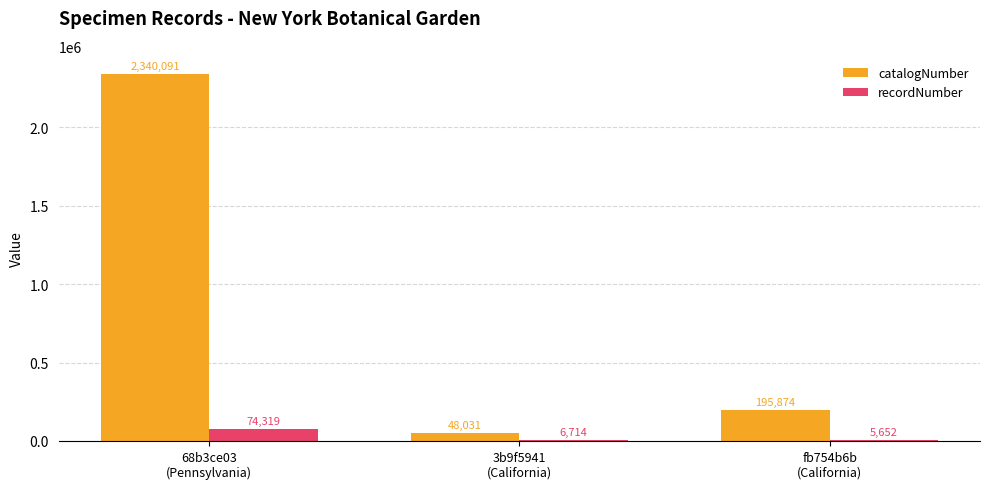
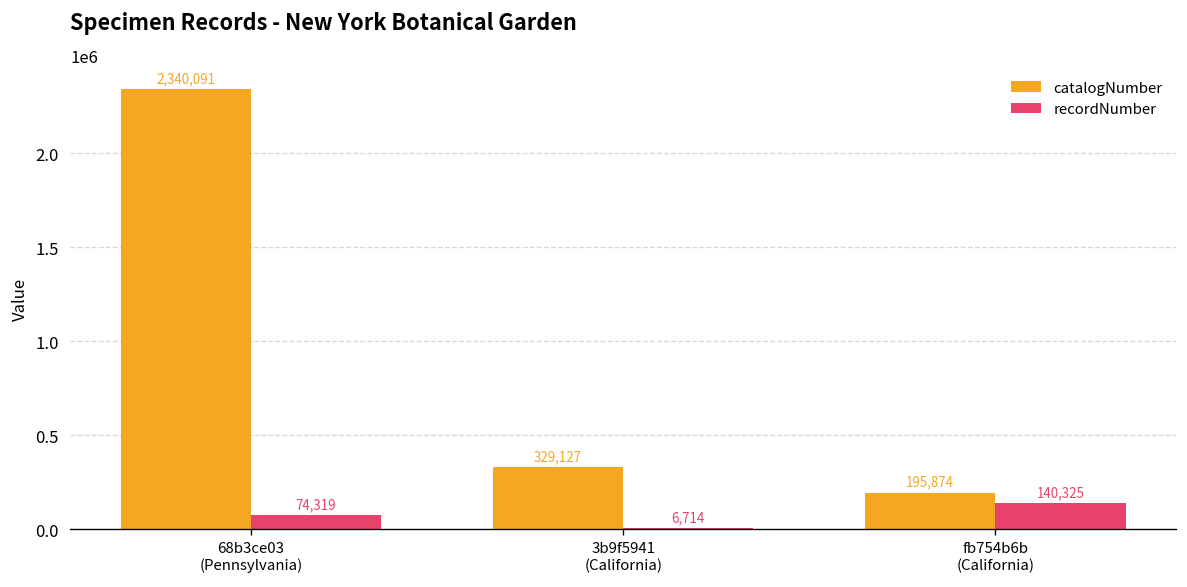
catalogNumber, 3b9f5941 (California): 48,031 -> 329,127
recordNumber, fb754b6b (California): 5,652 -> 140,325
